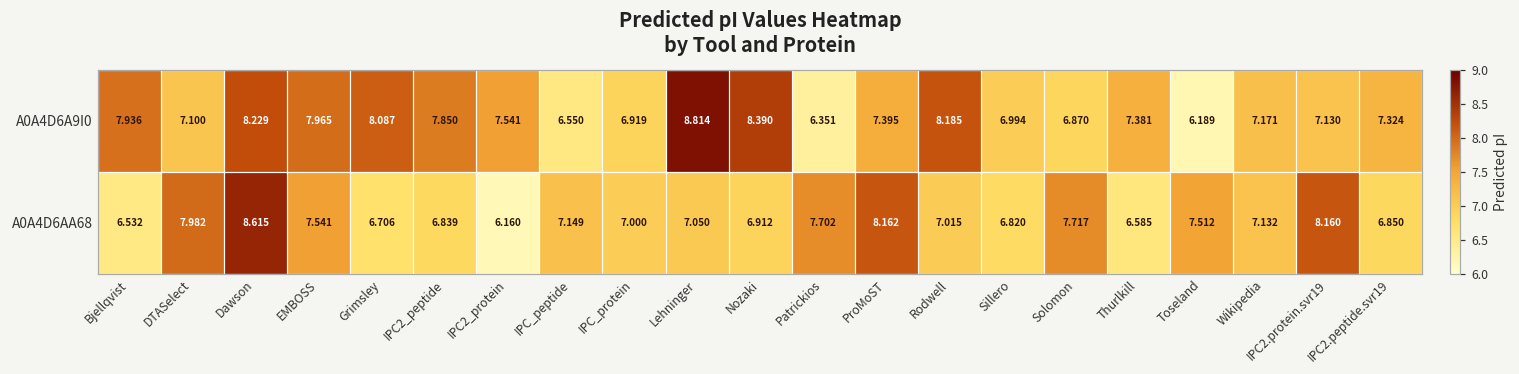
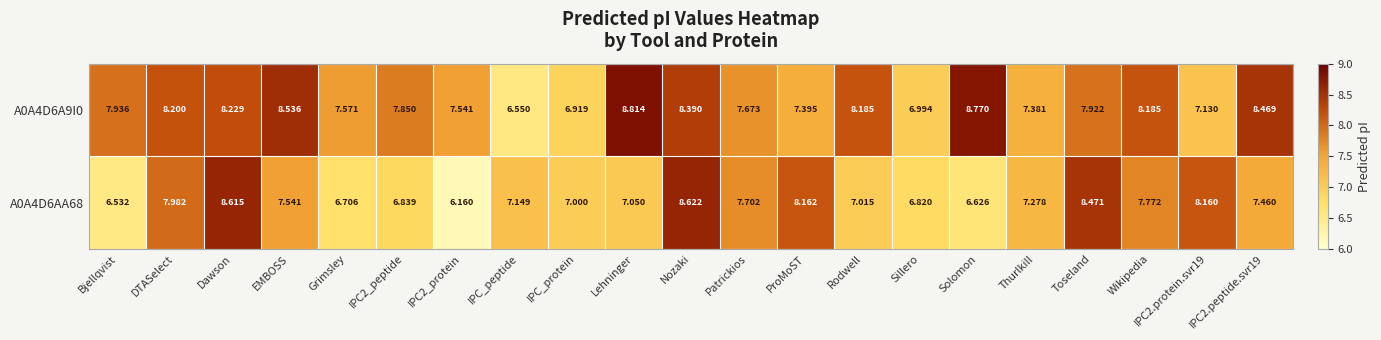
A0A4D6A9I0, DTASelect: 7.100 -> 8.200
A0A4D6A9I0, EMBOSS: 7.965 -> 8.536
A0A4D6A9I0, Grimsley: 8.087 -> 7.571
A0A4D6A9I0, Patrickios: 6.351 -> 7.673
A0A4D6A9I0, Solomon: 6.870 -> 8.770
A0A4D6A9I0, Toseland: 6.189 -> 7.922
A0A4D6A9I0, Wikipedia: 7.171 -> 8.185
A0A4D6A9I0, IPC2.peptide.svr19: 7.324 -> 8.469
A0A4D6AA68, Nozaki: 6.912 -> 8.622
A0A4D6AA68, Solomon: 7.717 -> 6.626
A0A4D6AA68, Thurlkill: 6.585 -> 7.278
A0A4D6AA68, Toseland: 7.512 -> 8.471
A0A4D6AA68, Wikipedia: 7.132 -> 7.772
A0A4D6AA68, IPC2.peptide.svr19: 6.850 -> 7.460
